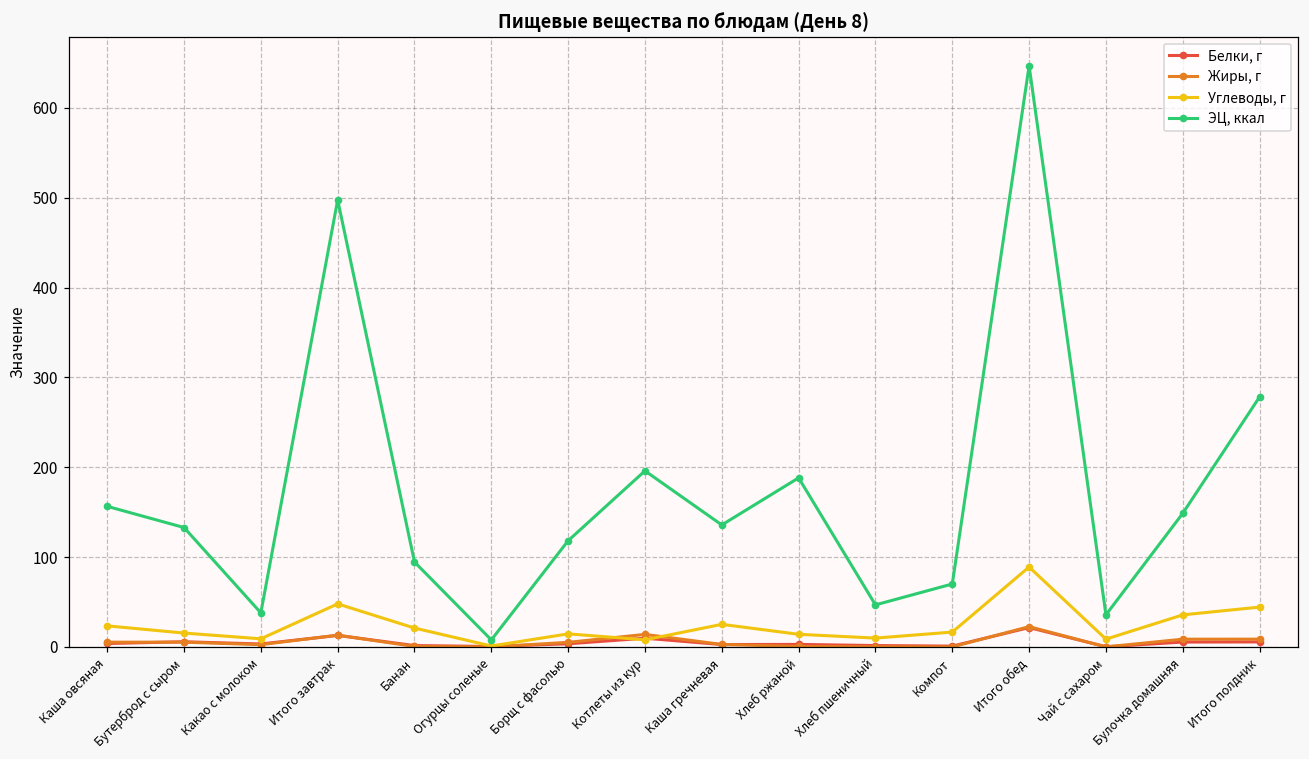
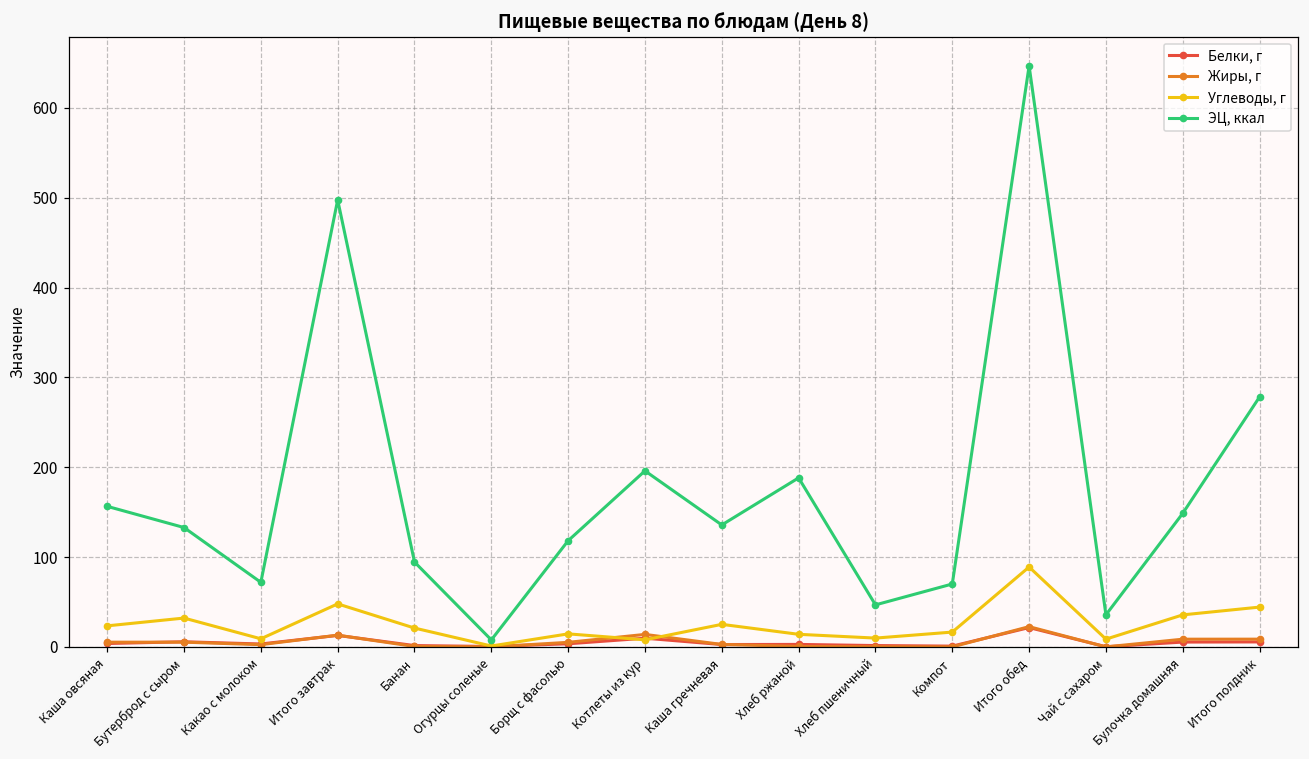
Углеводы, г, Бутерброд с сыром: 20 -> 30
ЭЦ, ккал, Какао с молоком: 40 -> 70
